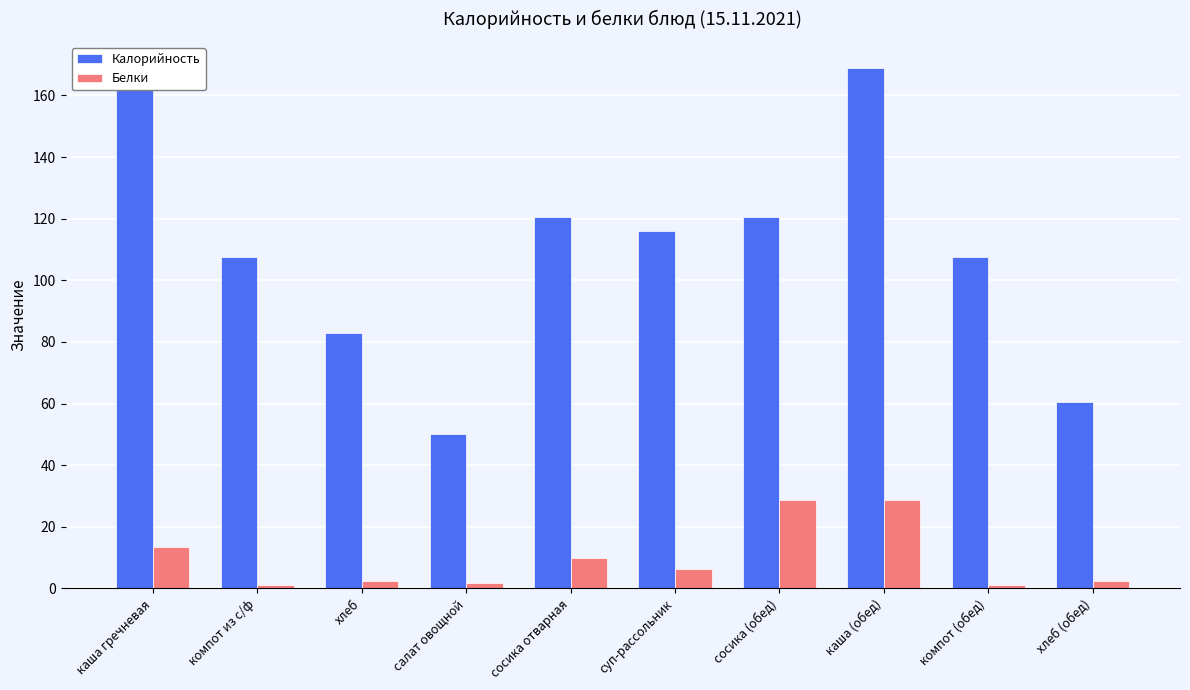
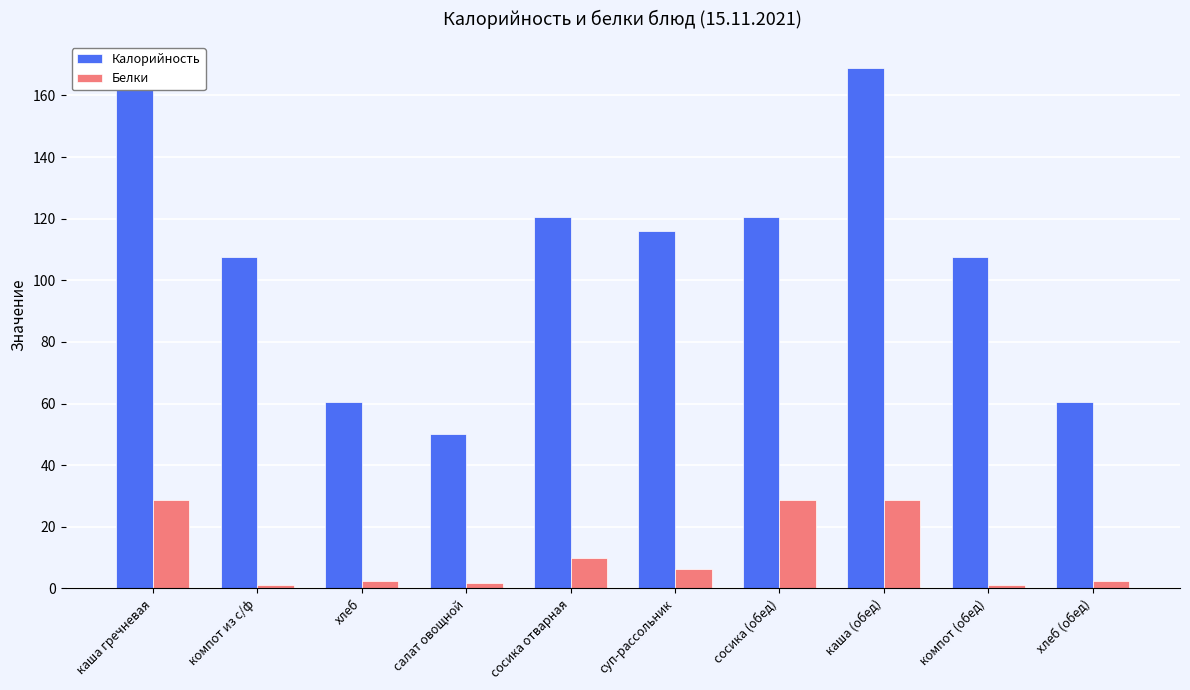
Белки, каша гречневая: 13 -> 29
Калорийность, хлеб: 83 -> 61
